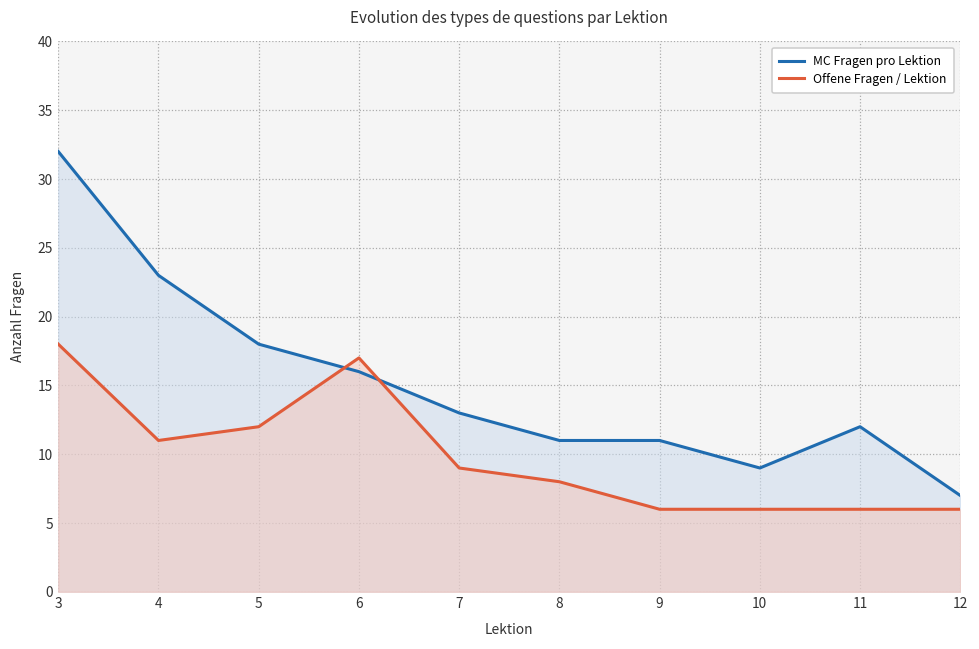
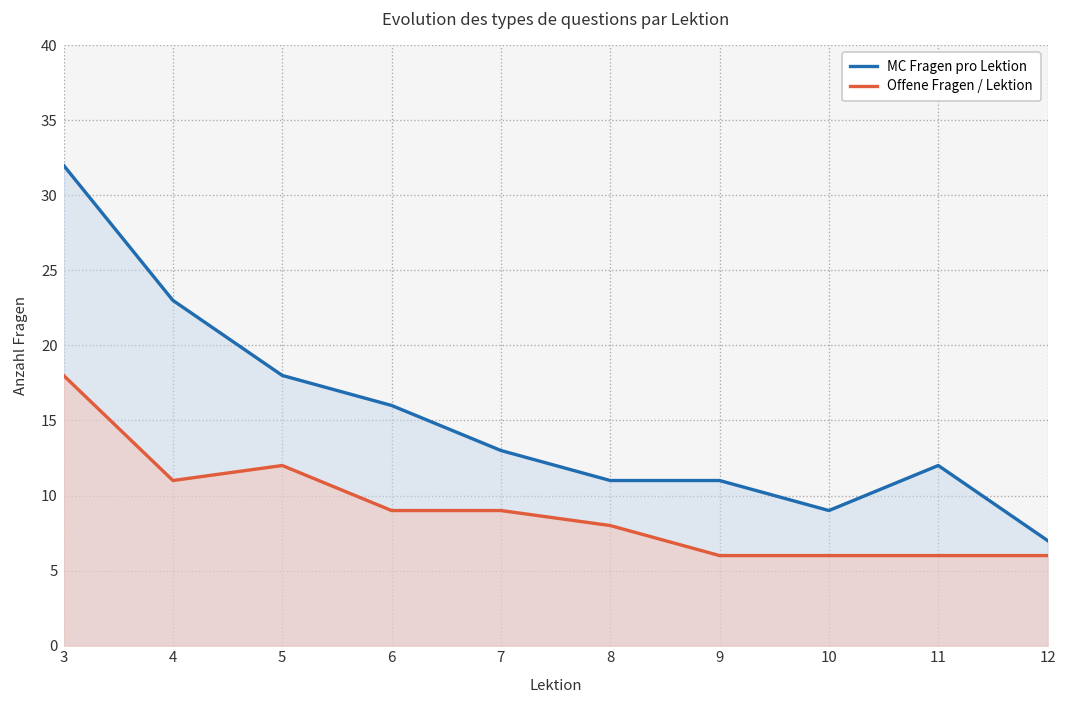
Offene Fragen / Lektion, 6: 17 -> 9
